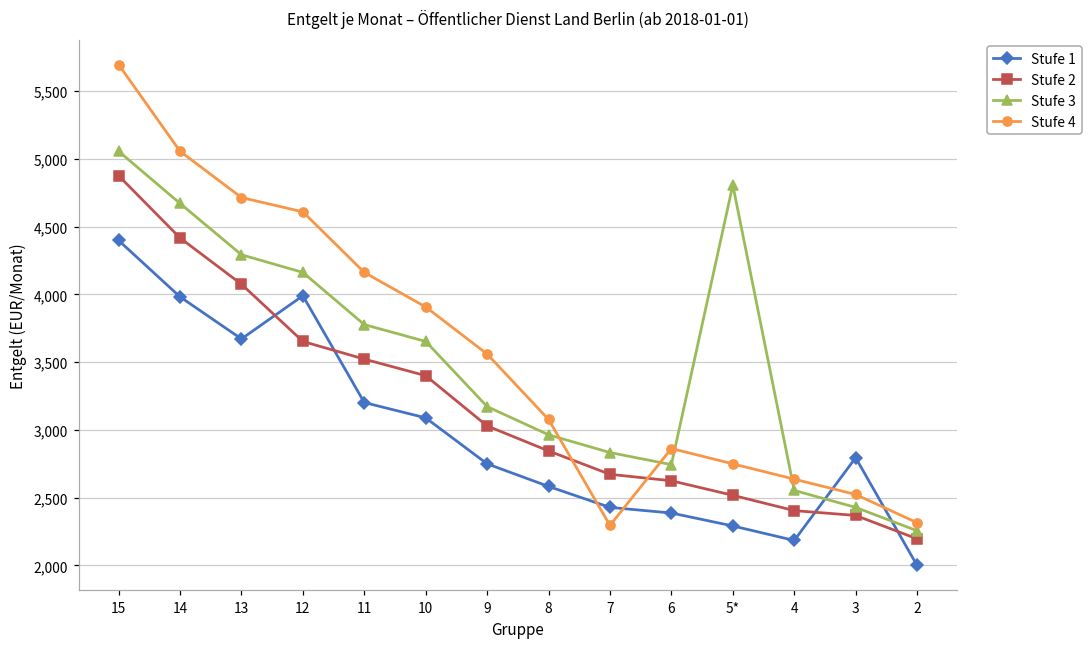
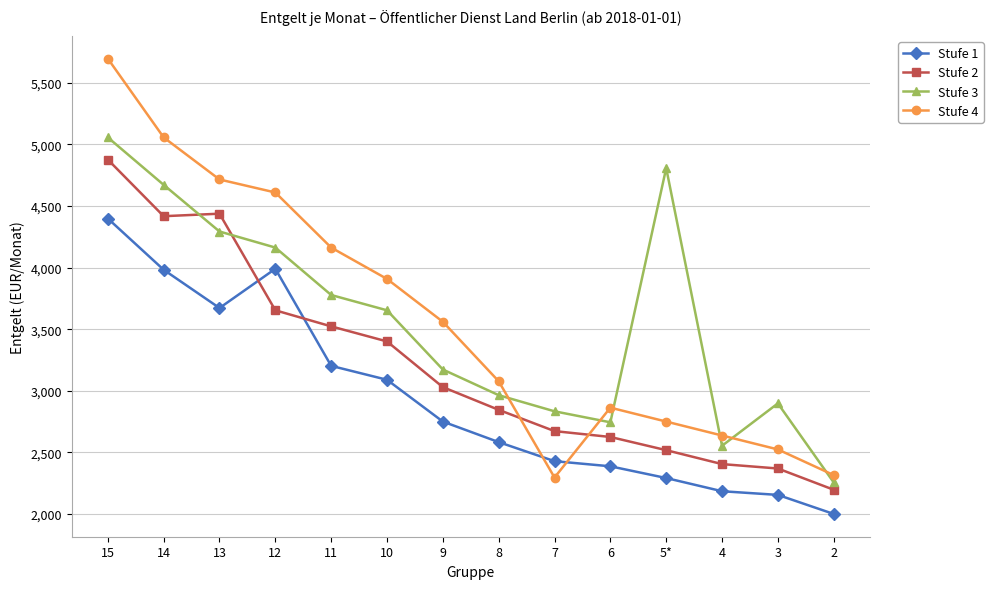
Stufe 2, 13: 4,080 -> 4,440
Stufe 1, 3: 2,800 -> 2,150
Stufe 3, 3: 2,430 -> 2,900
